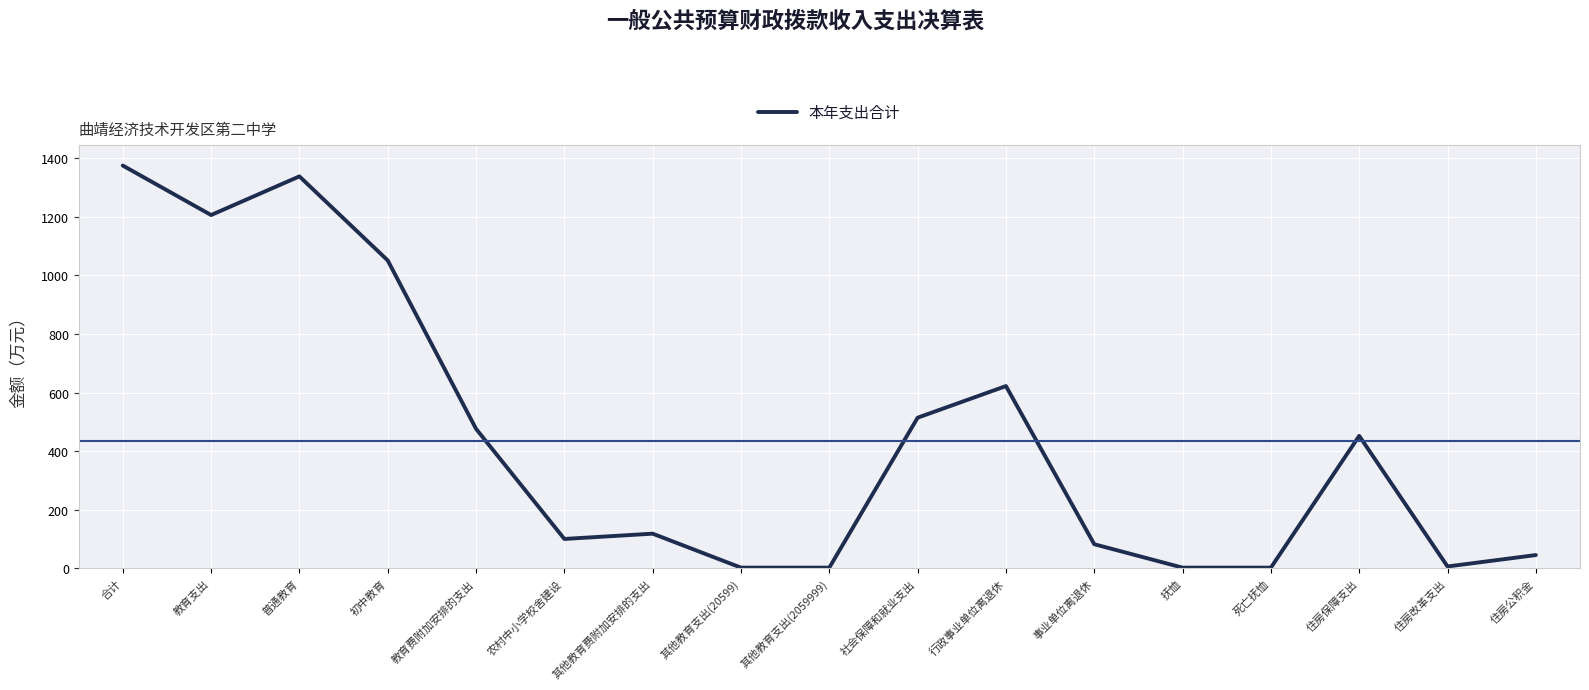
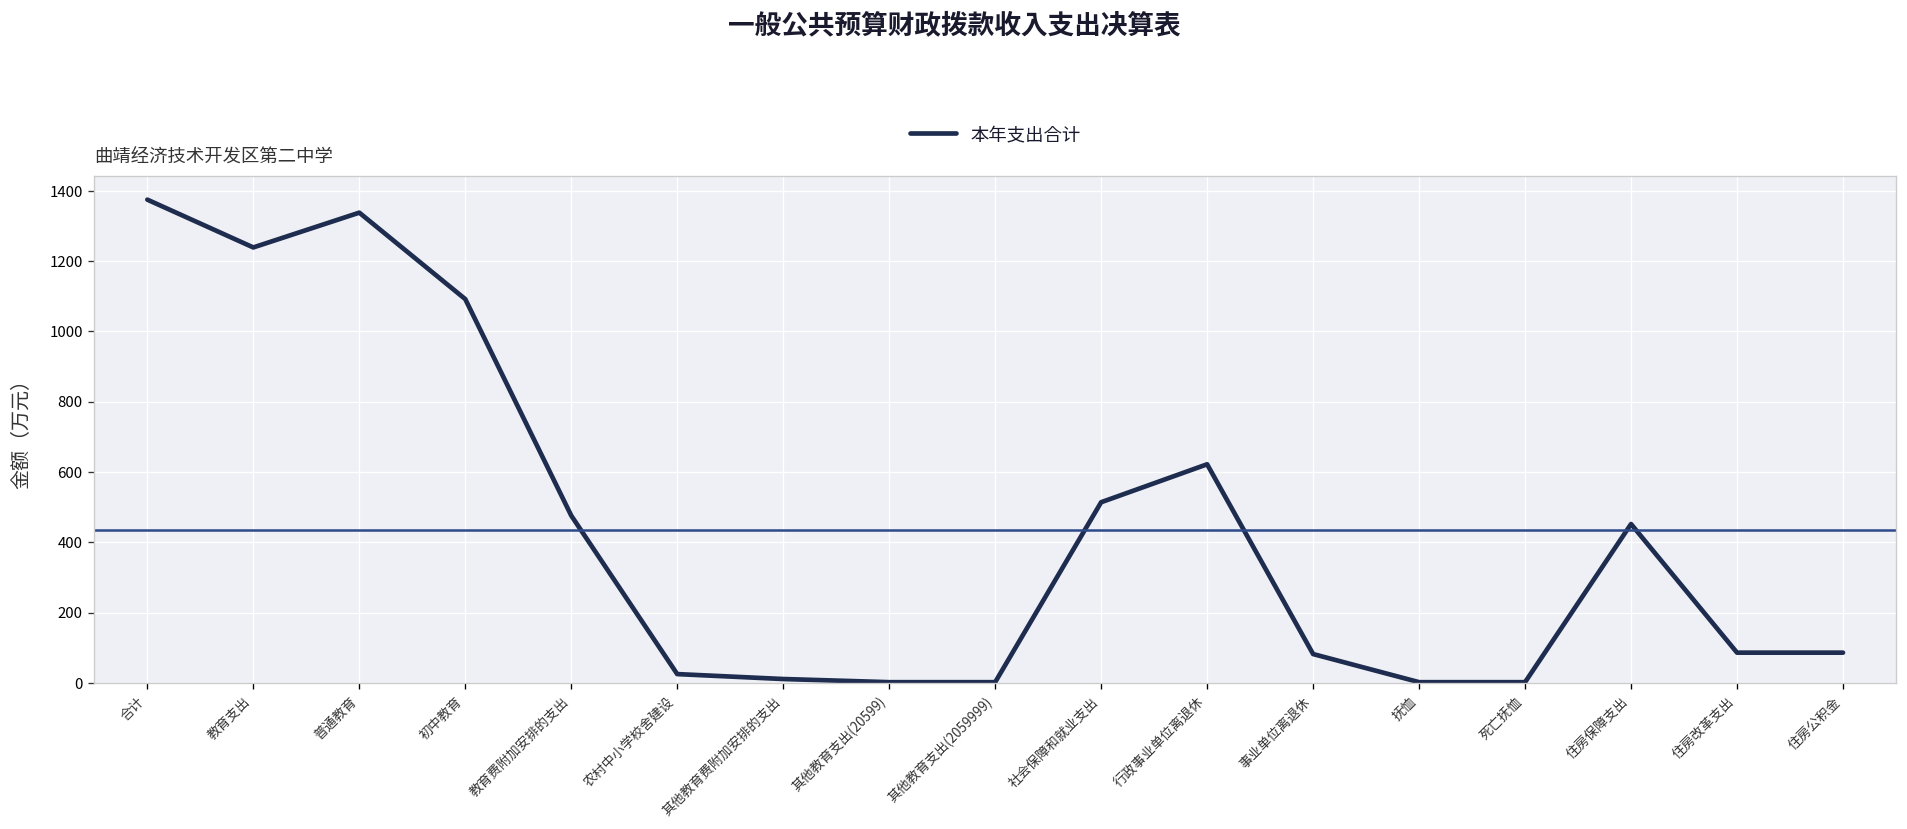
教育支出: 1210 -> 1240
初中教育: 1050 -> 1090
农村中小学校舍建设: 100 -> 30
其他教育费附加安排的支出: 120 -> 10
住房改革支出: 10 -> 90
住房公积金: 50 -> 90
